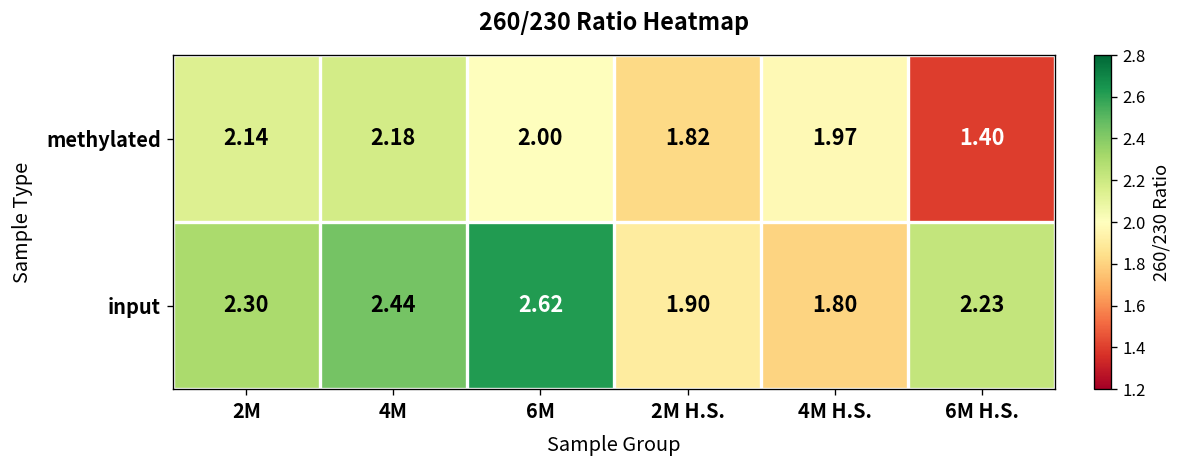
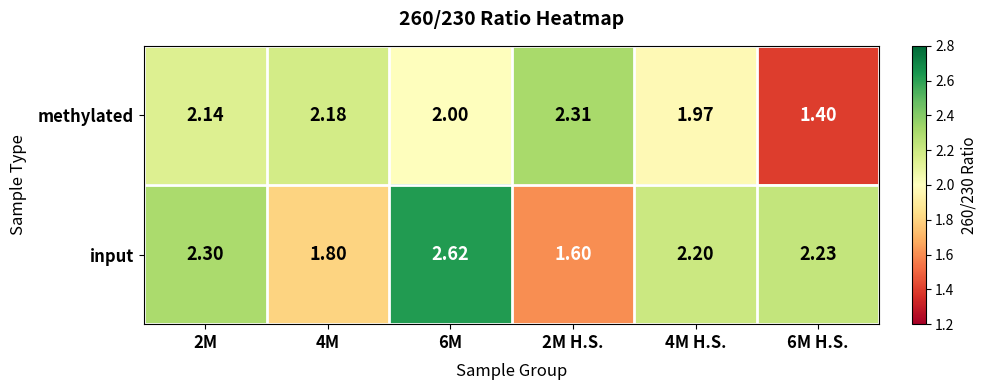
methylated, 2M H.S.: 1.82 -> 2.31
input, 4M: 2.44 -> 1.80
input, 2M H.S.: 1.90 -> 1.60
input, 4M H.S.: 1.80 -> 2.20
